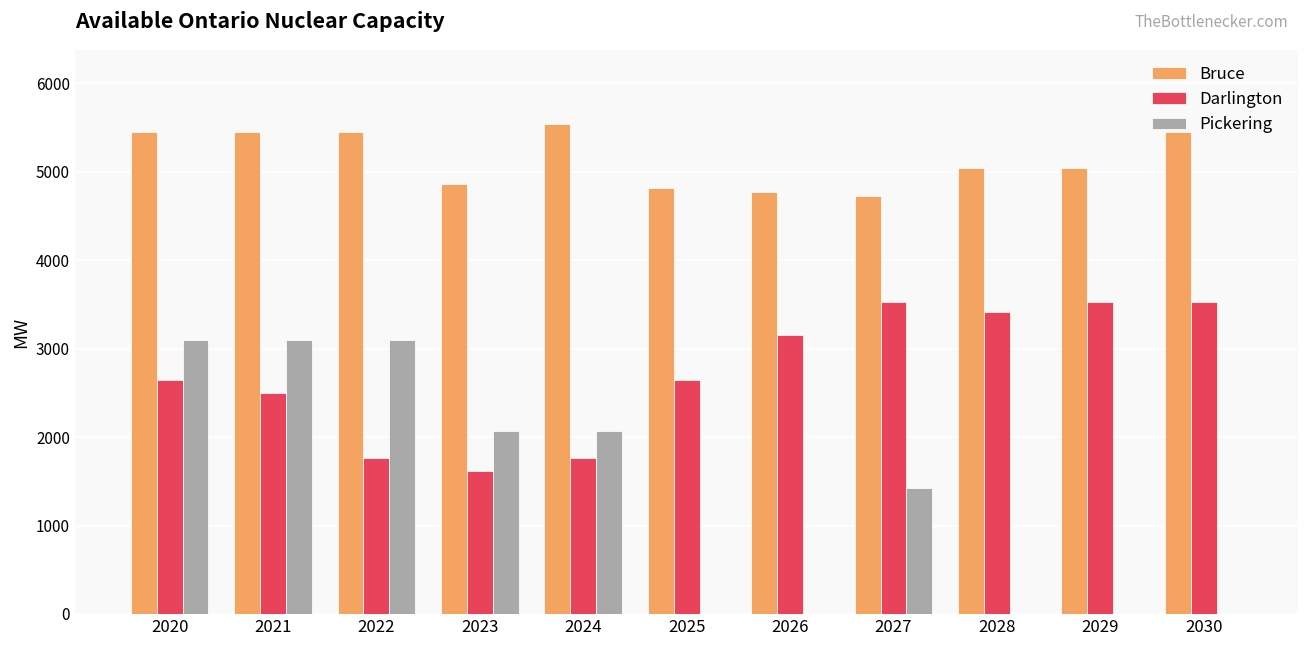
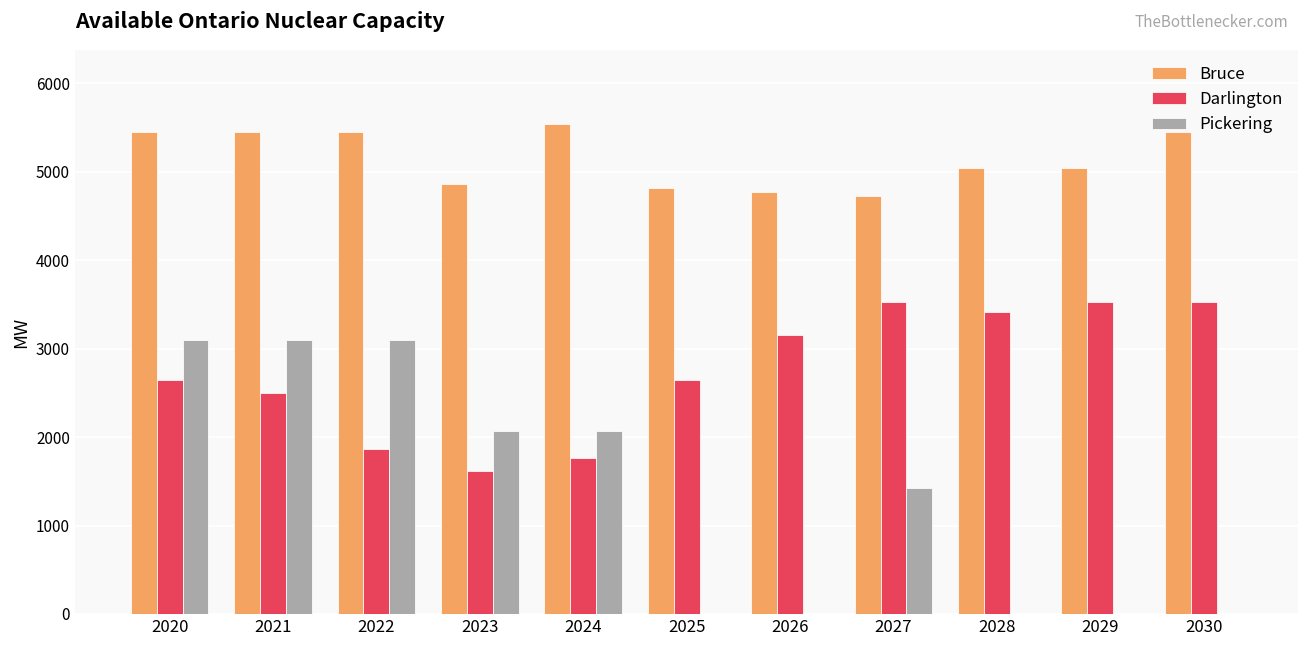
Darlington, 2022: 1800 -> 1900
